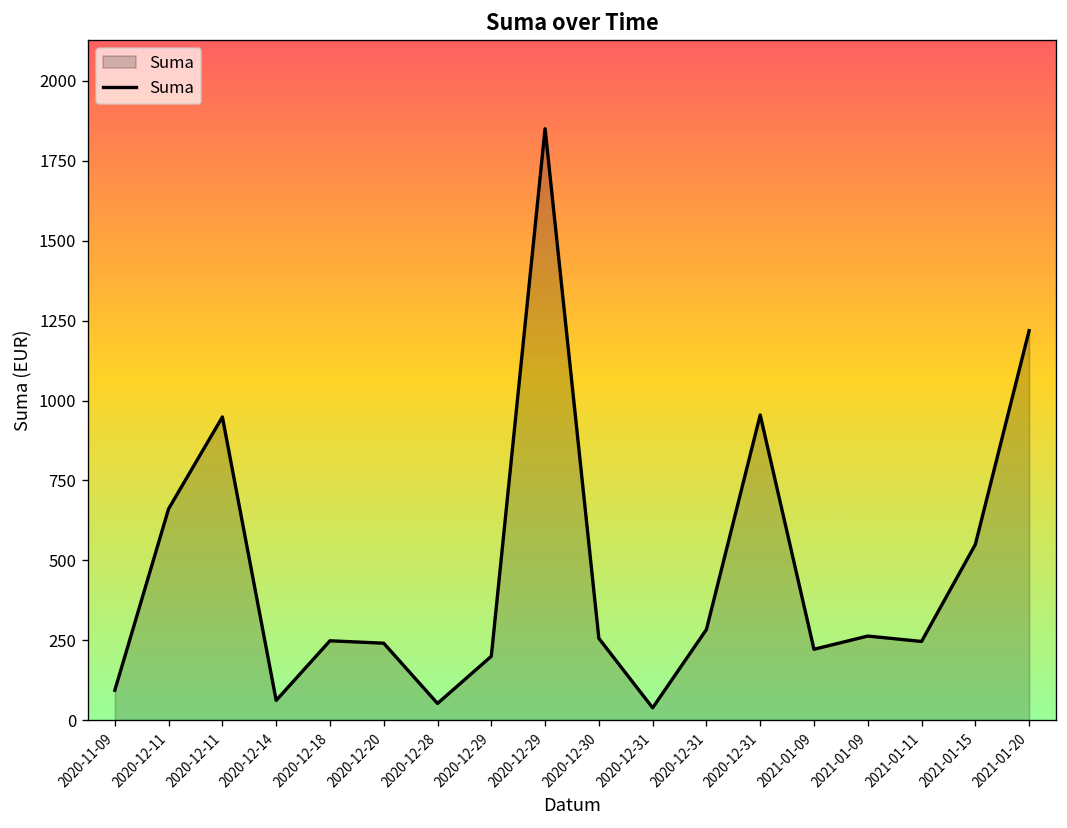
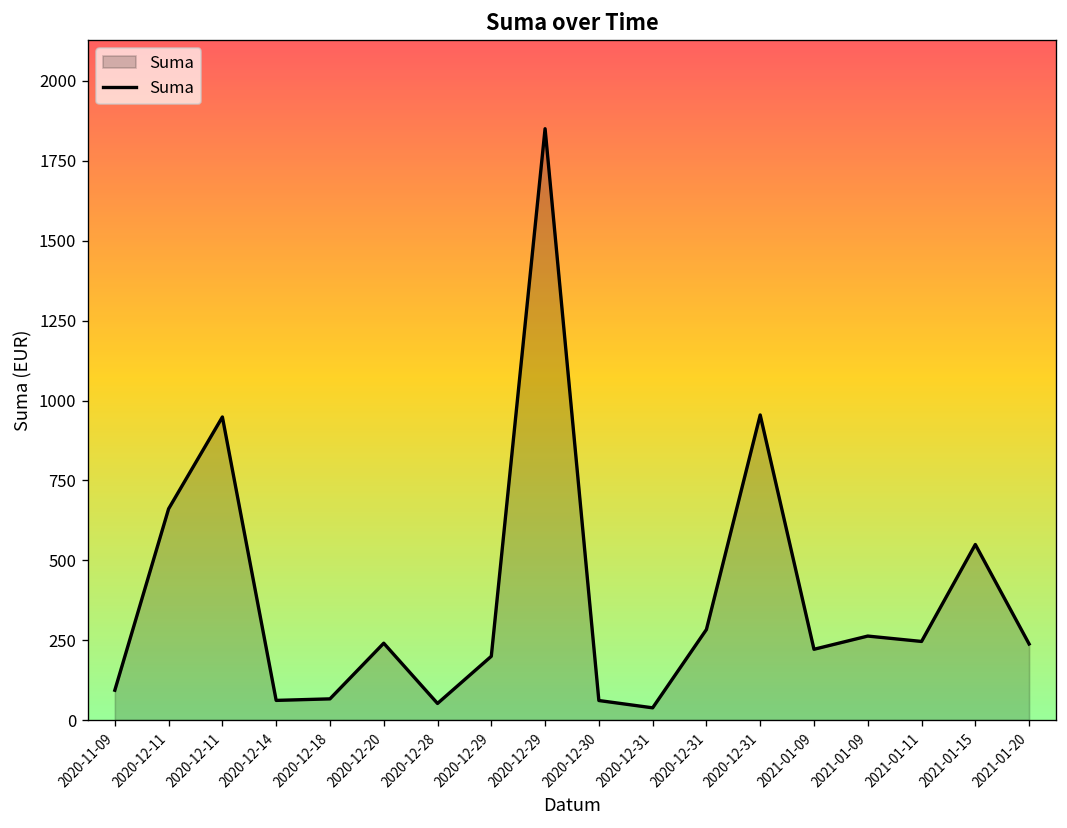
2020-12-18: 250 -> 70
2020-12-30: 260 -> 60
2021-01-20: 1220 -> 240
